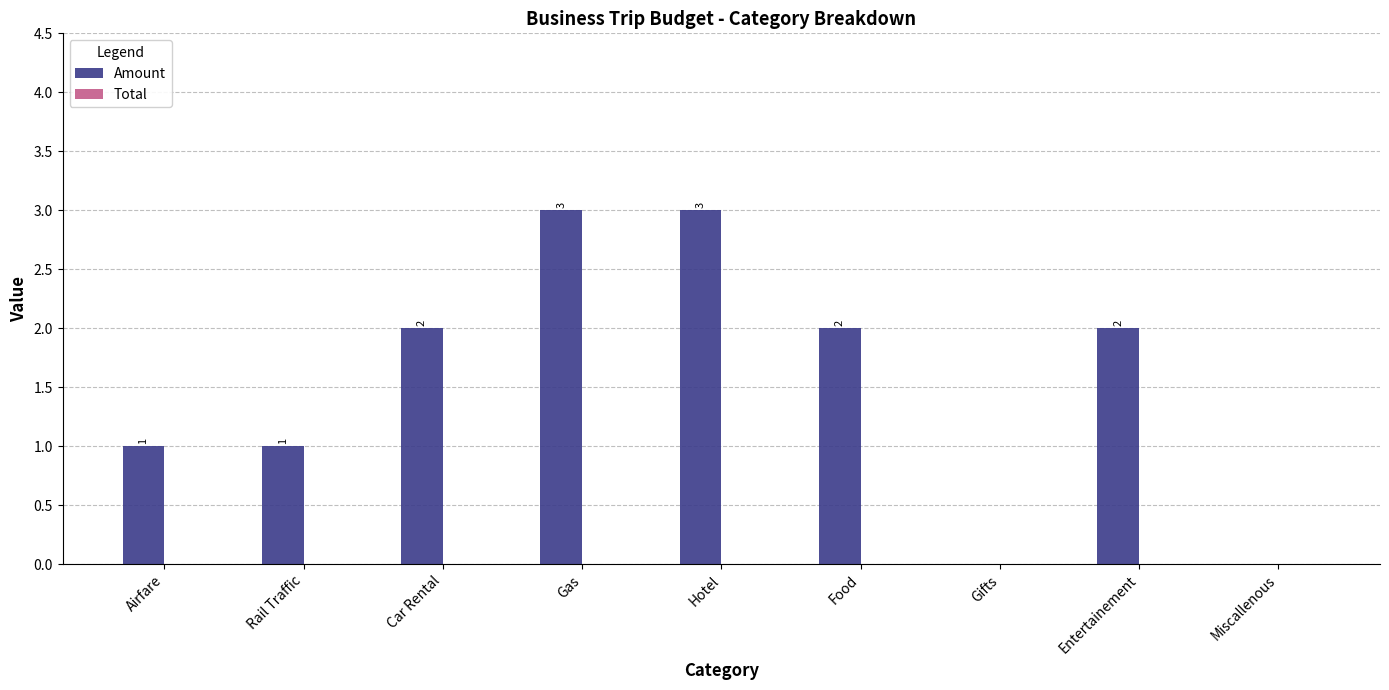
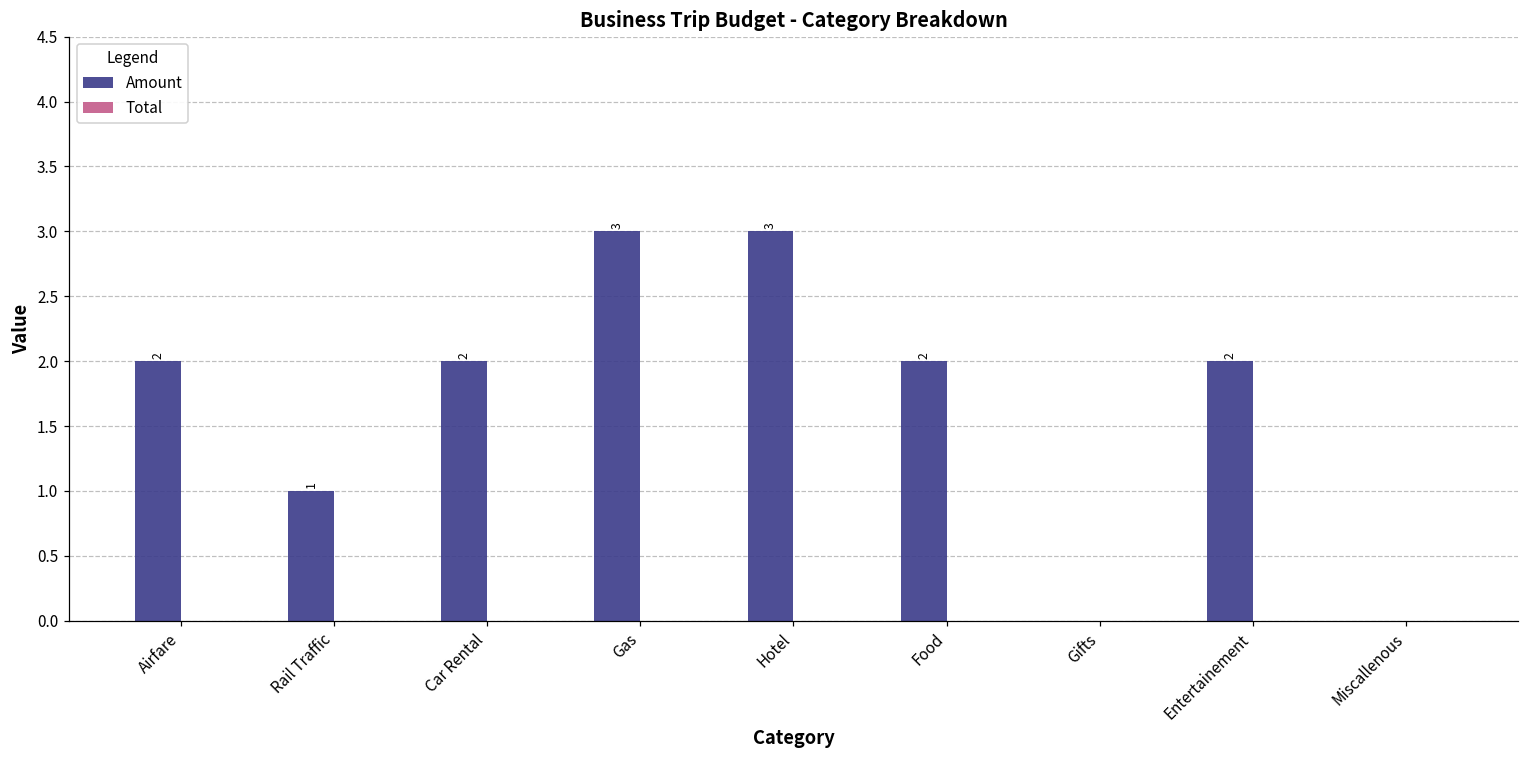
Amount, Airfare: 1 -> 2
